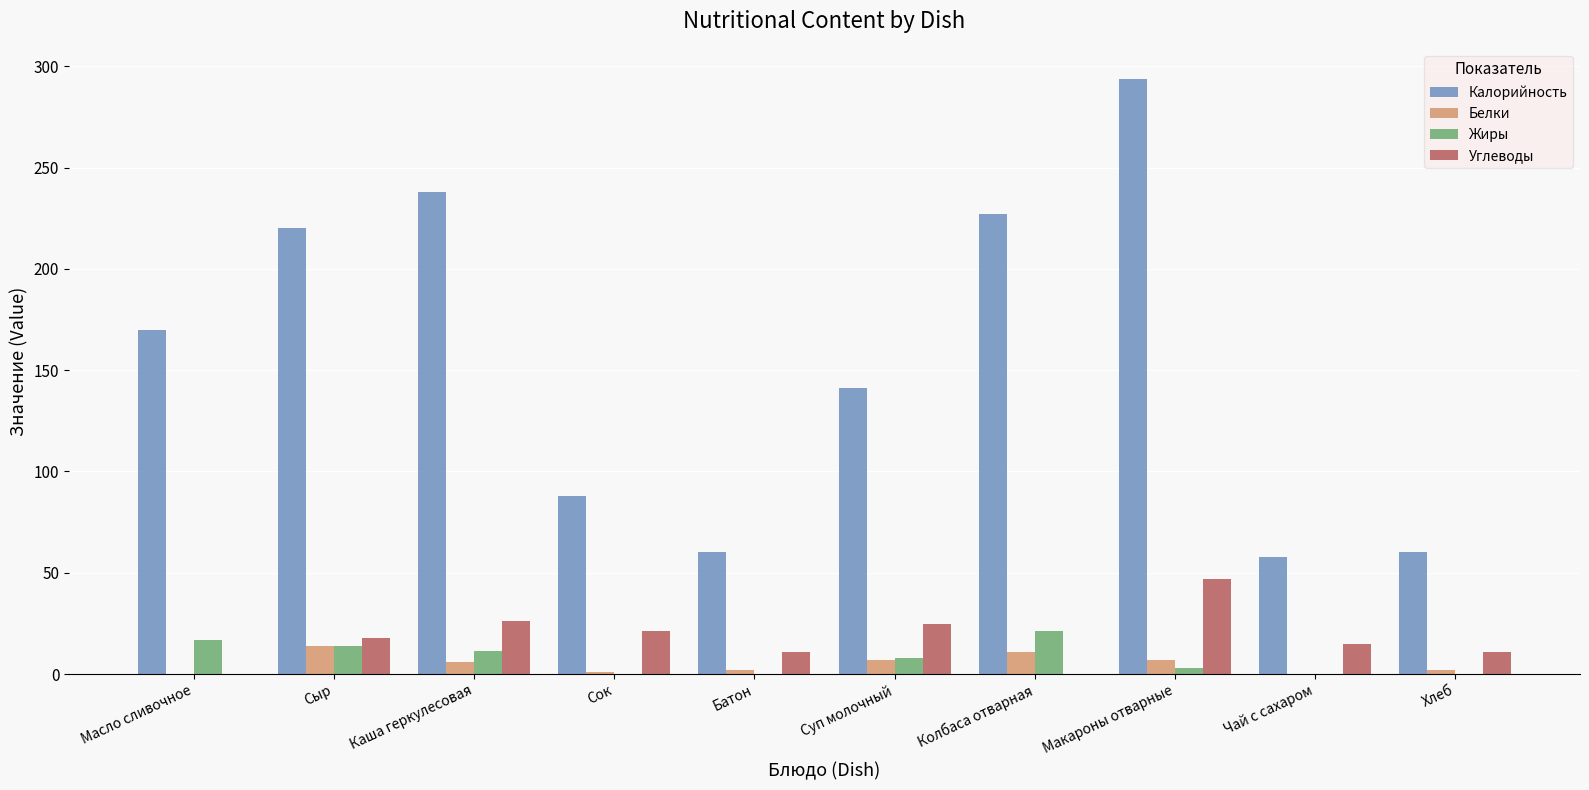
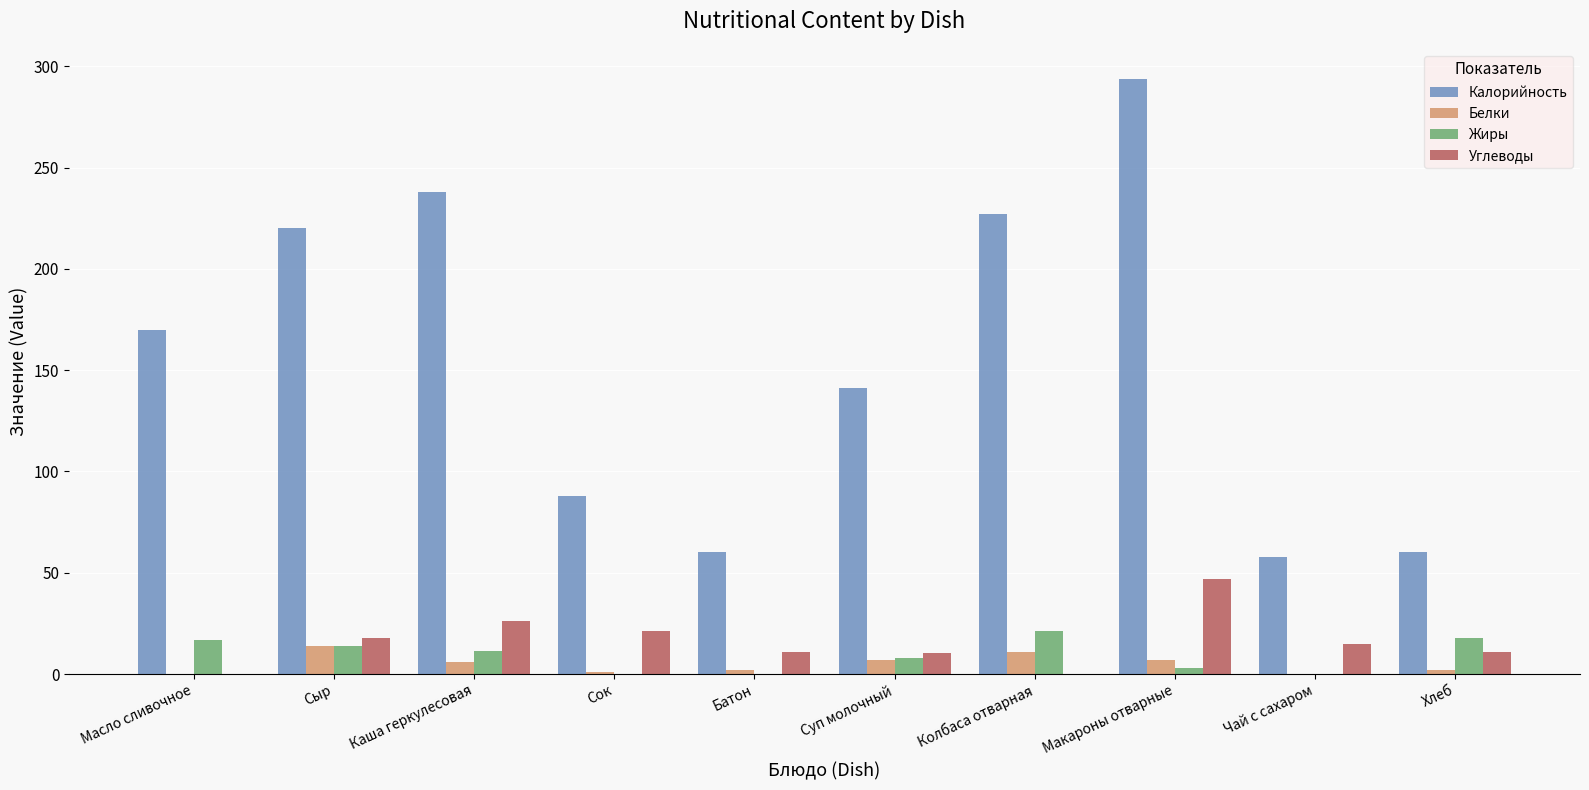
Углеводы, Суп молочный: 25 -> 11
Жиры, Хлеб: 0 -> 18
